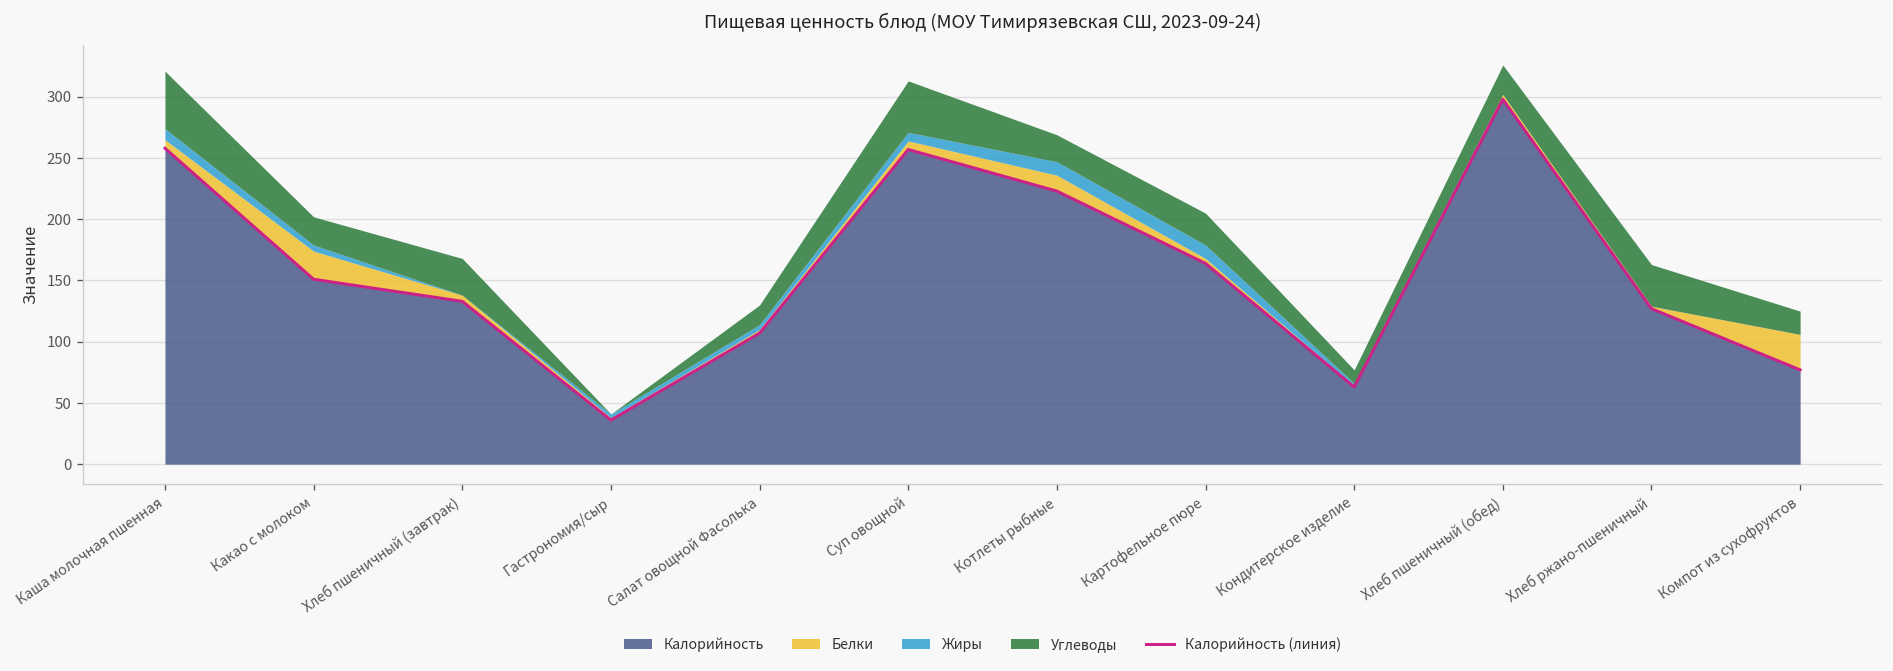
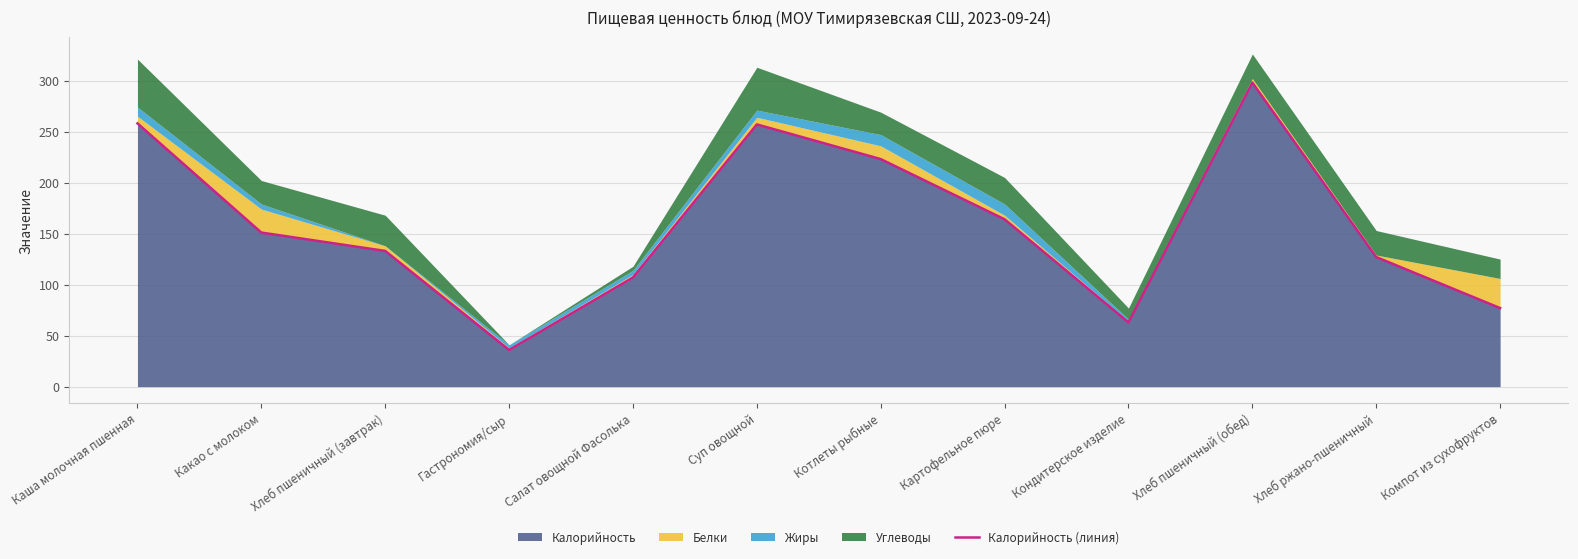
Углеводы, Салат овощной Фасолька: 16 -> 4
Углеводы, Хлеб ржано-пшеничный: 34 -> 24
